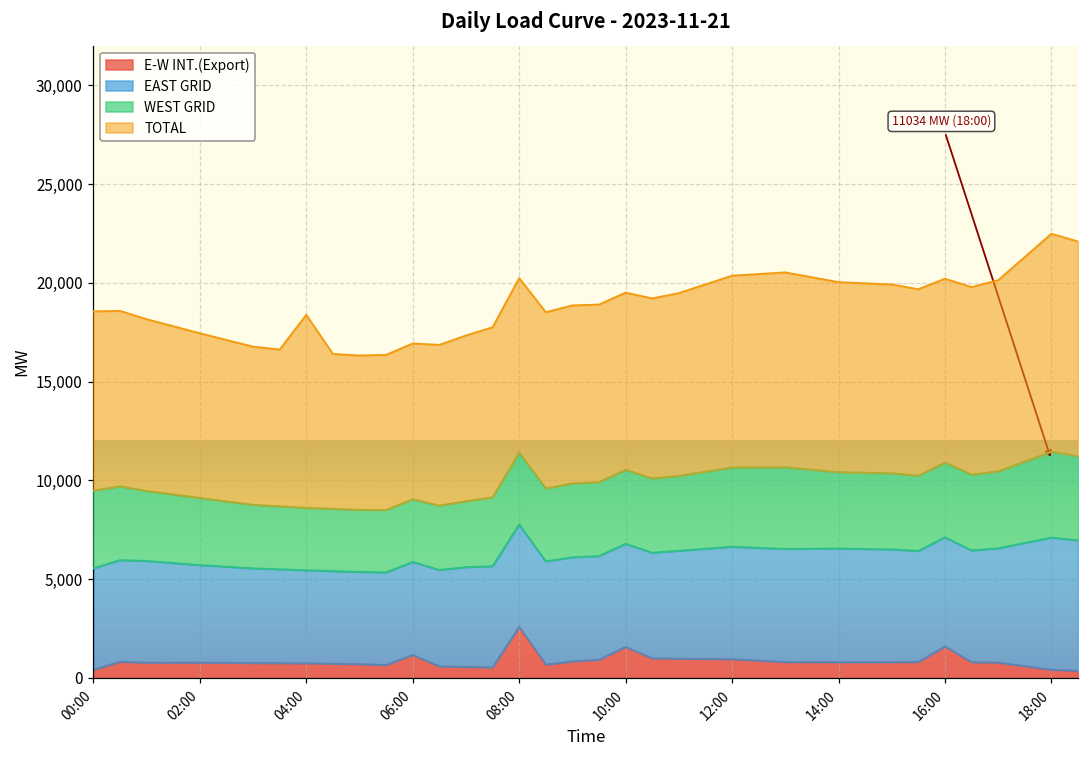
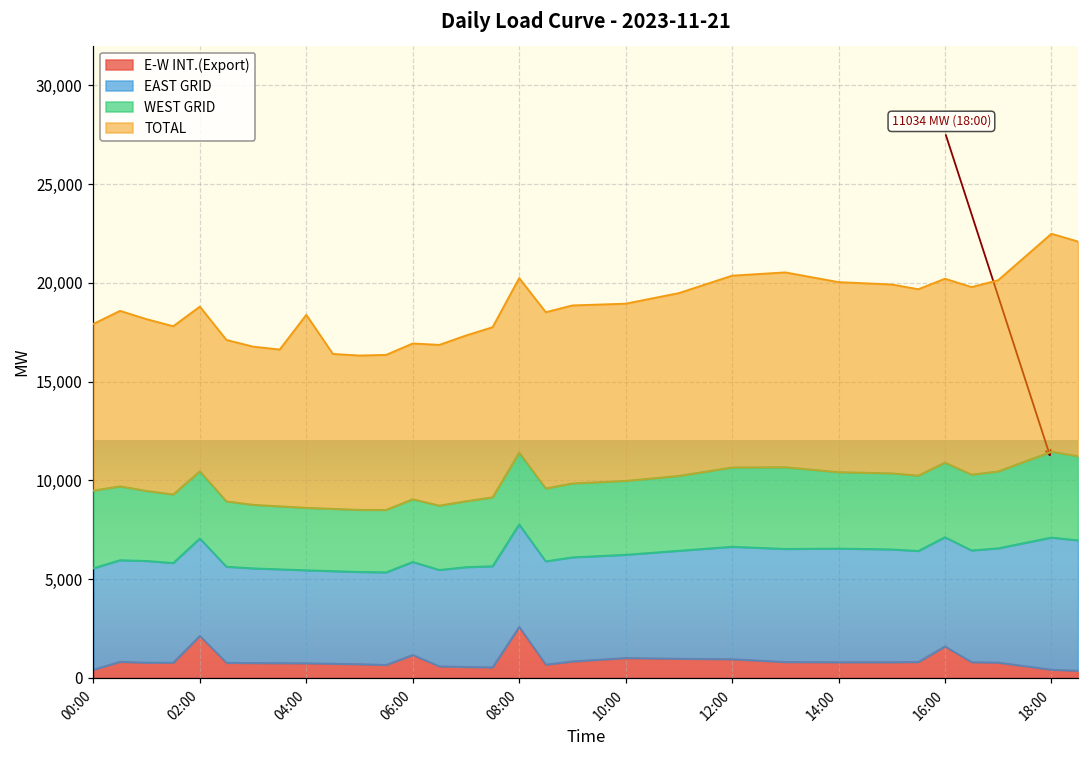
TOTAL, 00:00: 9,100 -> 8,400
E-W INT.(Export), 02:00: 800 -> 2,100
E-W INT.(Export), 10:00: 1,600 -> 1,000
